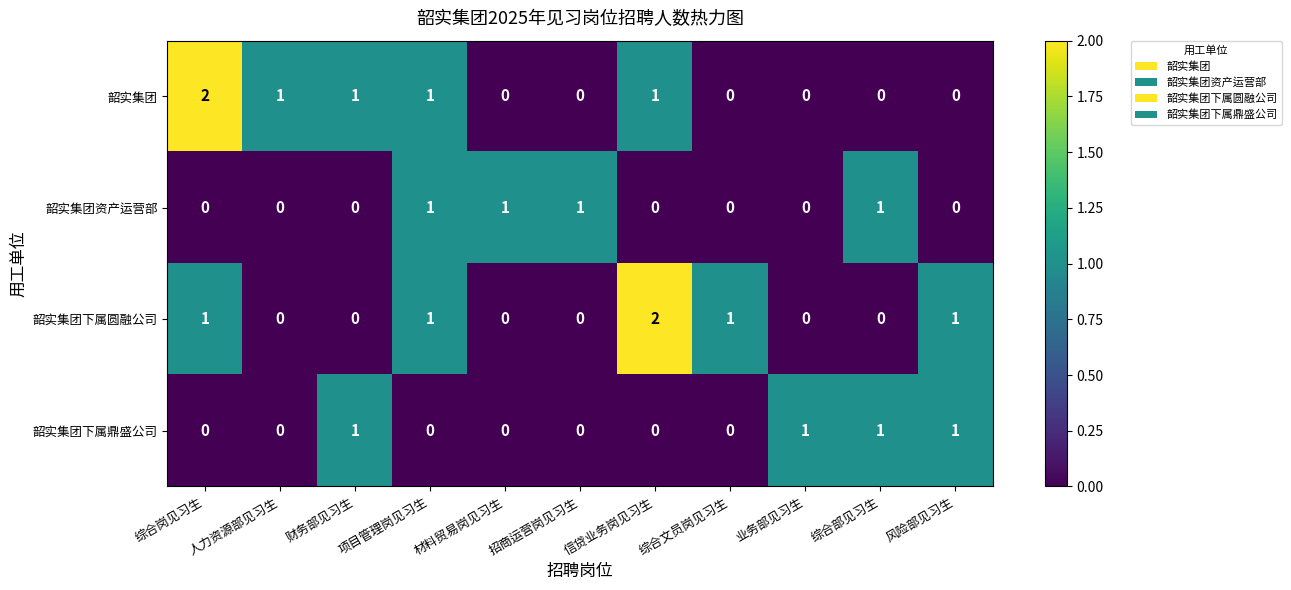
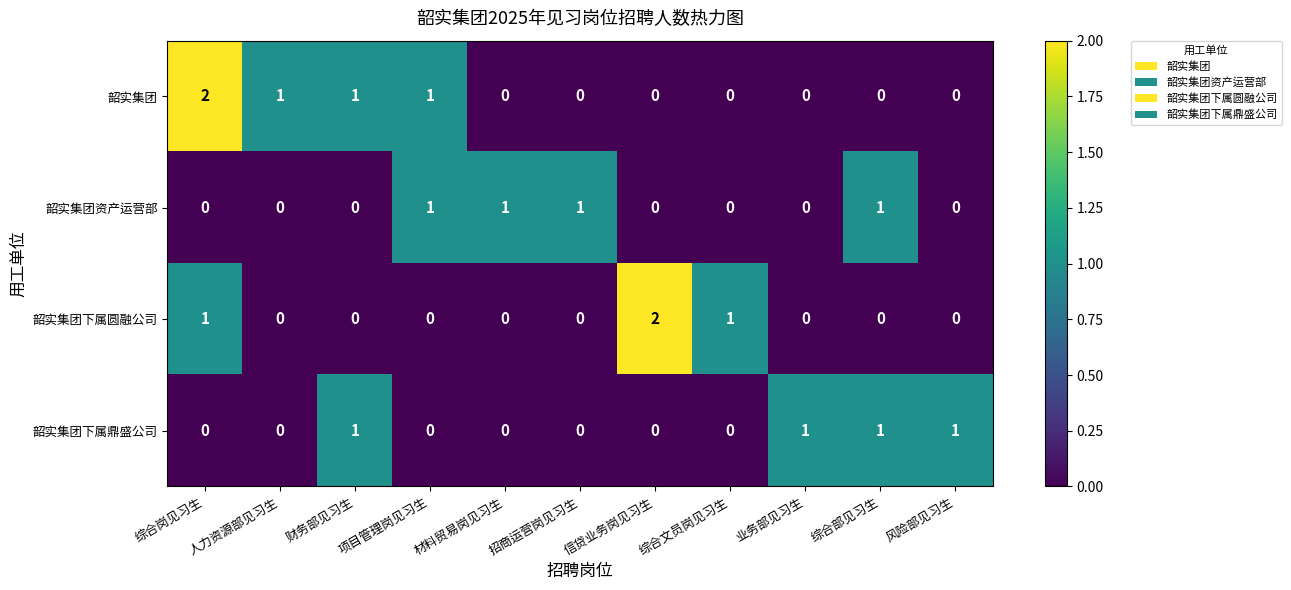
韶实集团, 信贷业务岗见习生: 1 -> 0
韶实集团下属圆融公司, 项目管理岗见习生: 1 -> 0
韶实集团下属圆融公司, 风险部见习生: 1 -> 0
